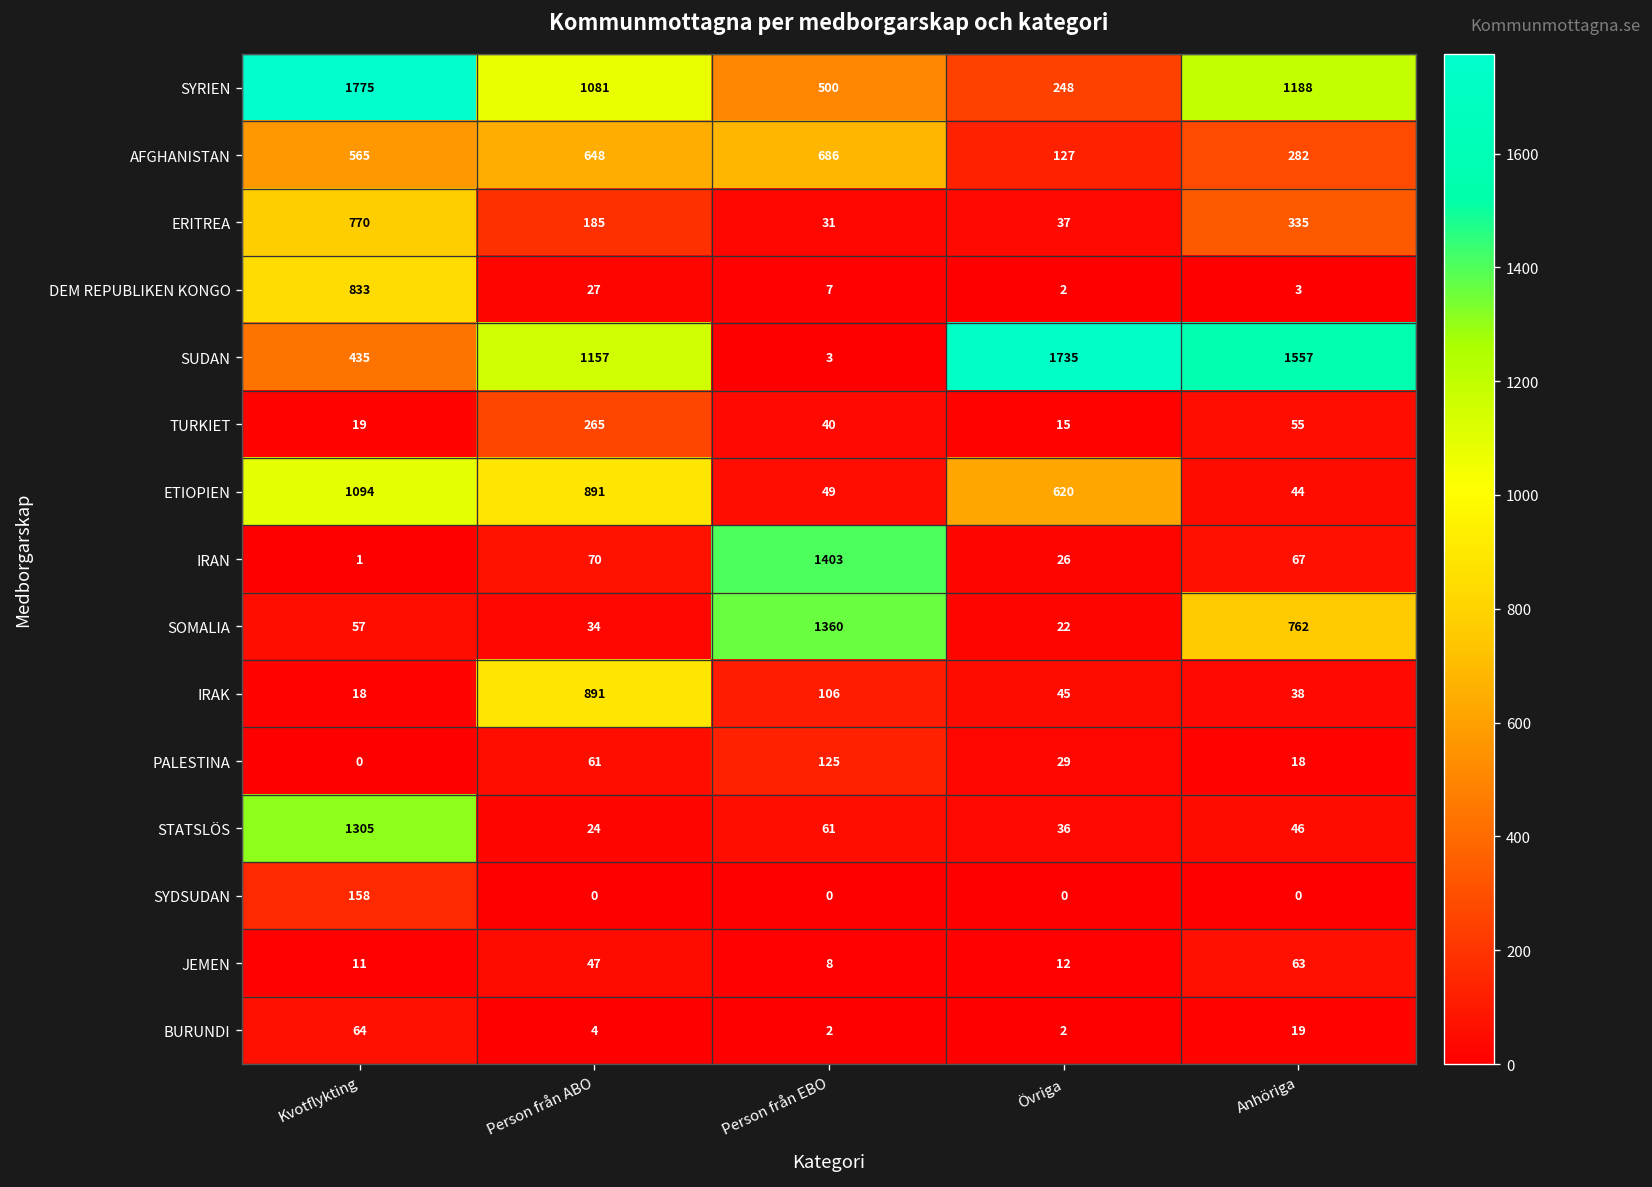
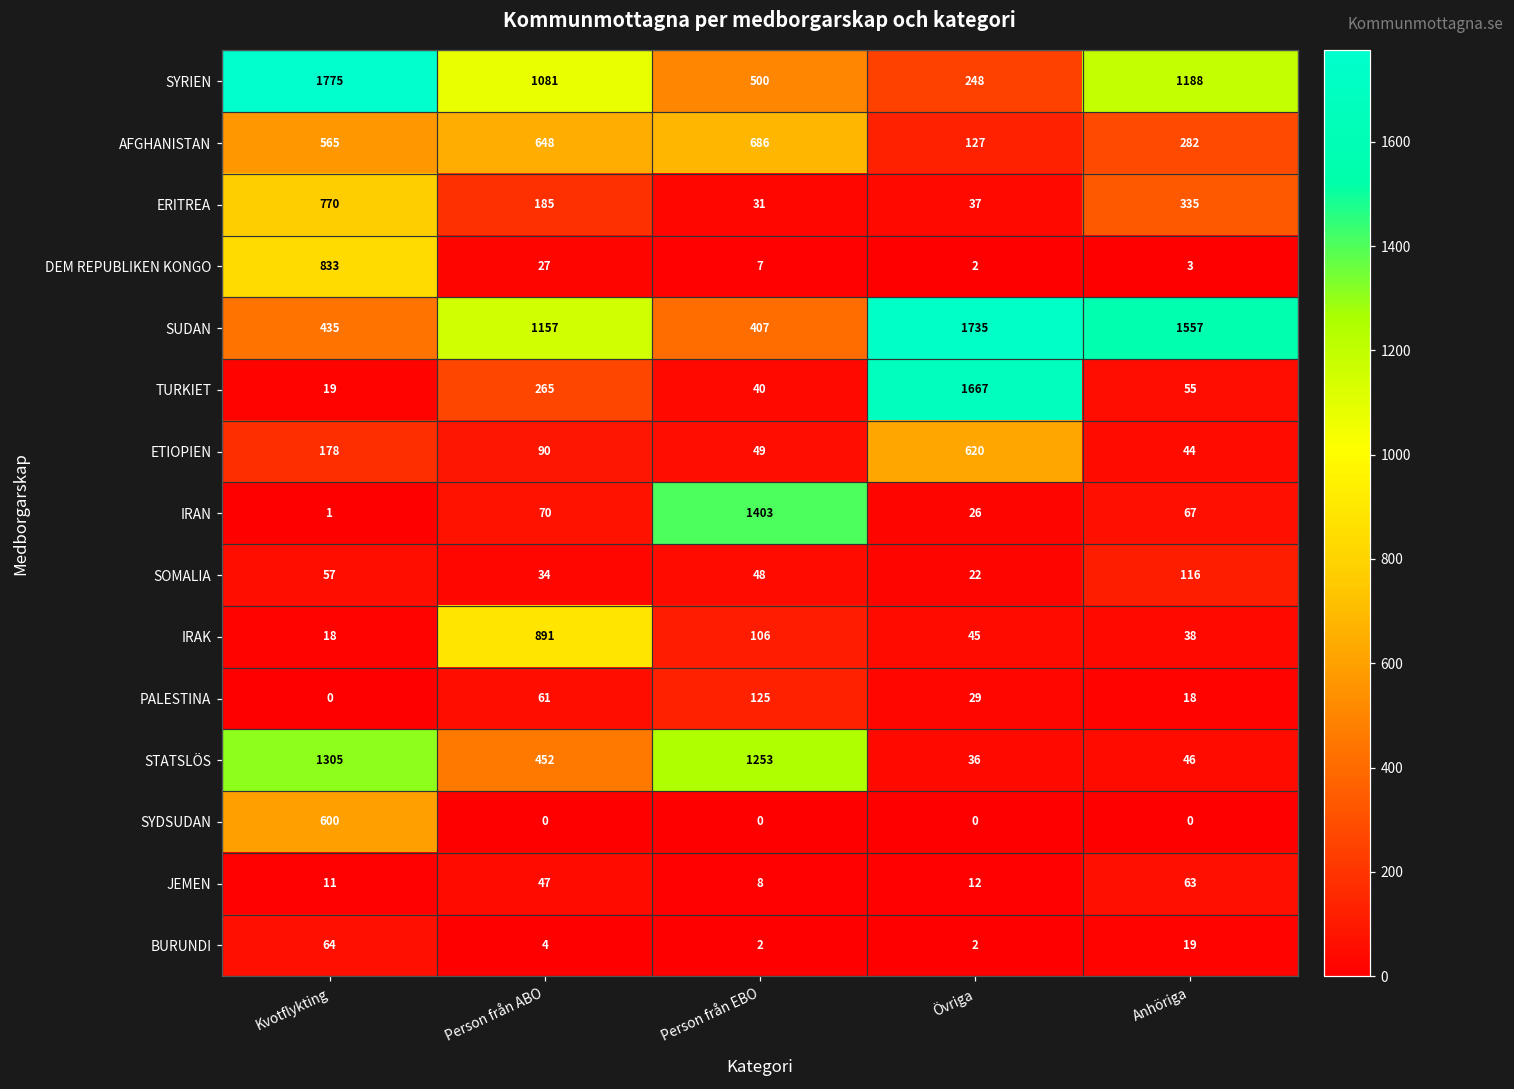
SUDAN, Person från EBO: 3 -> 407
TURKIET, Övriga: 15 -> 1667
ETIOPIEN, Kvotflykting: 1094 -> 178
ETIOPIEN, Person från ABO: 891 -> 90
SOMALIA, Person från EBO: 1360 -> 48
SOMALIA, Anhöriga: 762 -> 116
STATSLÖS, Person från ABO: 24 -> 452
STATSLÖS, Person från EBO: 61 -> 1253
SYDSUDAN, Kvotflykting: 158 -> 600
